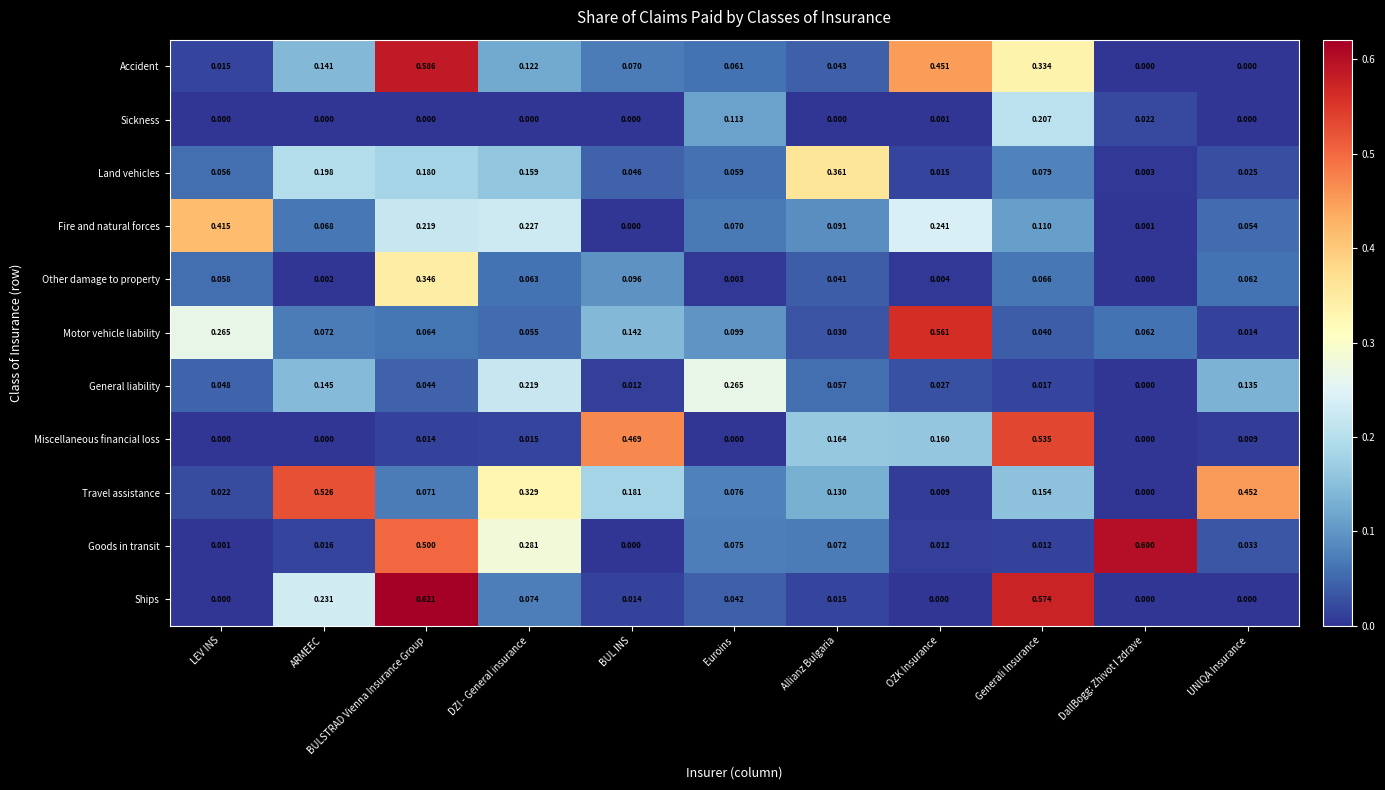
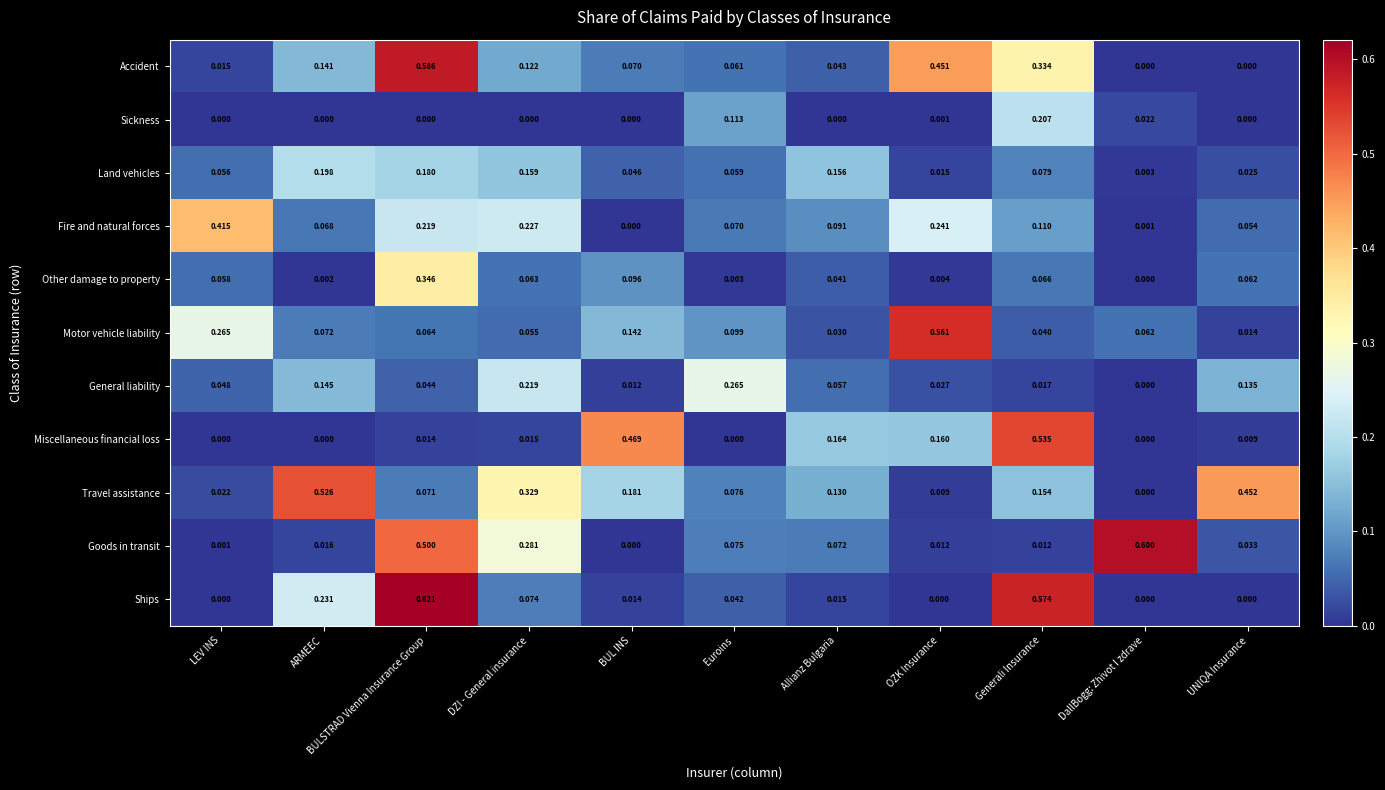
Land vehicles, Allianz Bulgaria: 0.361 -> 0.156
